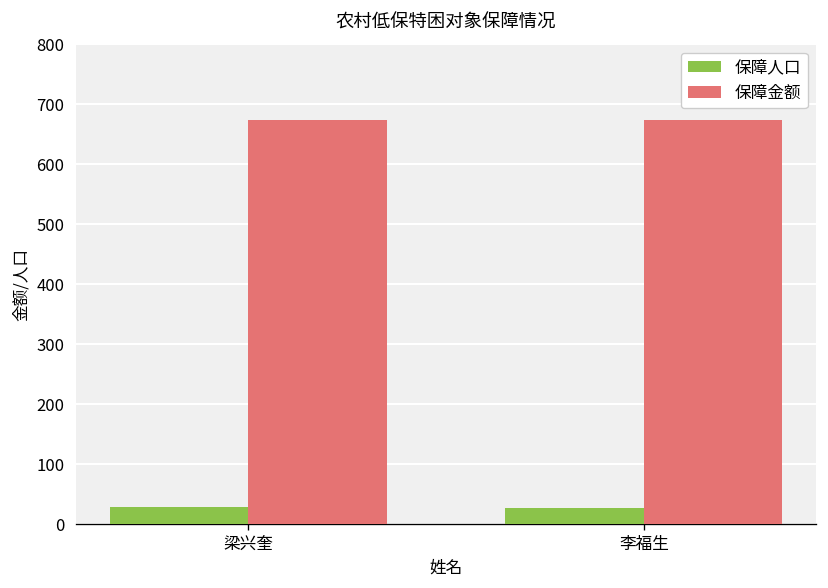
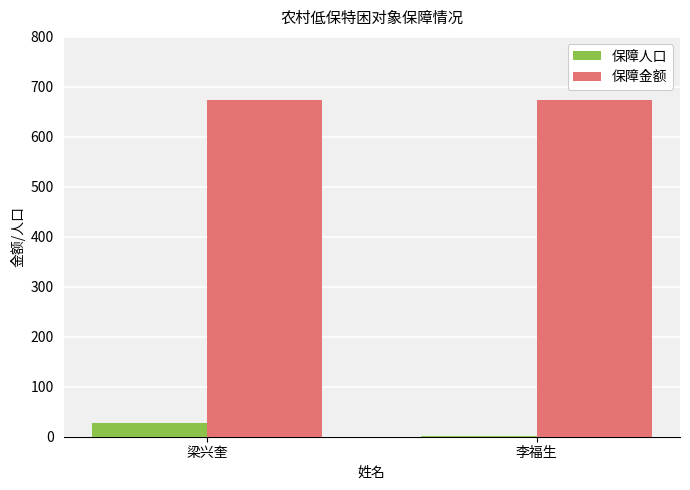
保障人口, 李福生: 30 -> 0
